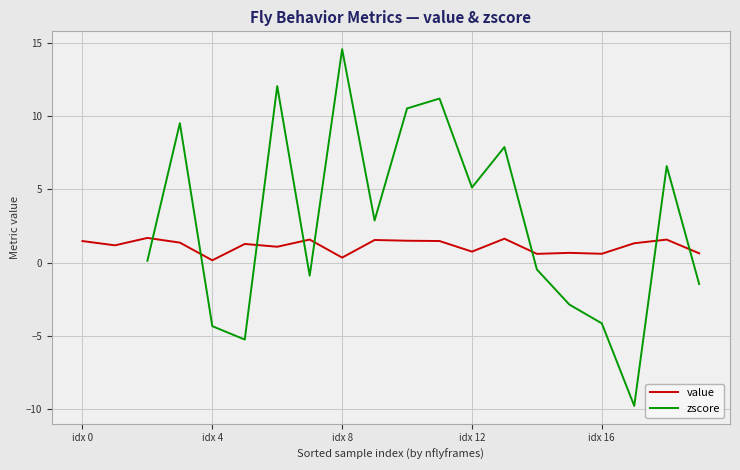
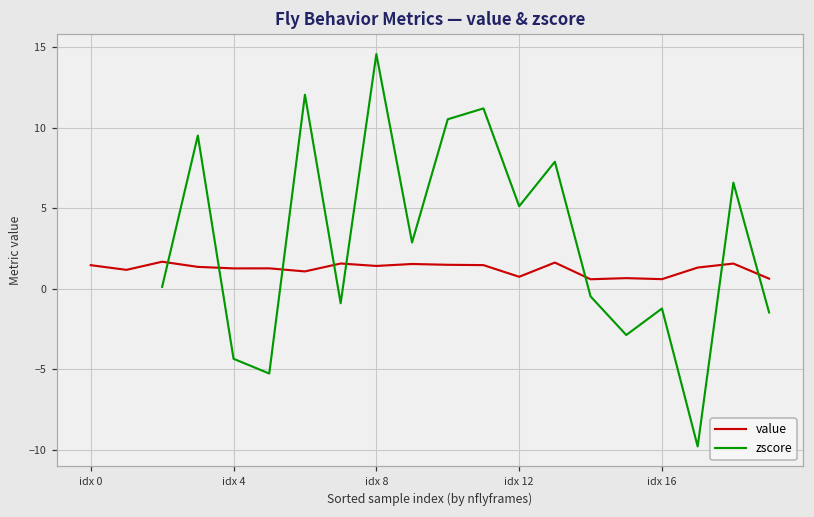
value, idx 4: 0.2 -> 1.3
value, idx 8: 0.3 -> 1.4
zscore, idx 16: -4.1 -> -1.2
